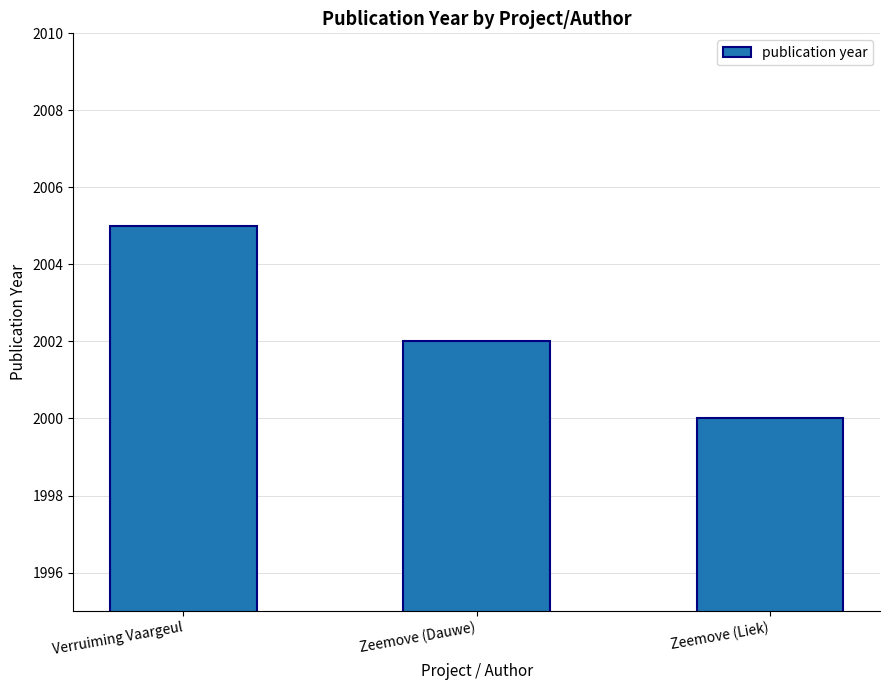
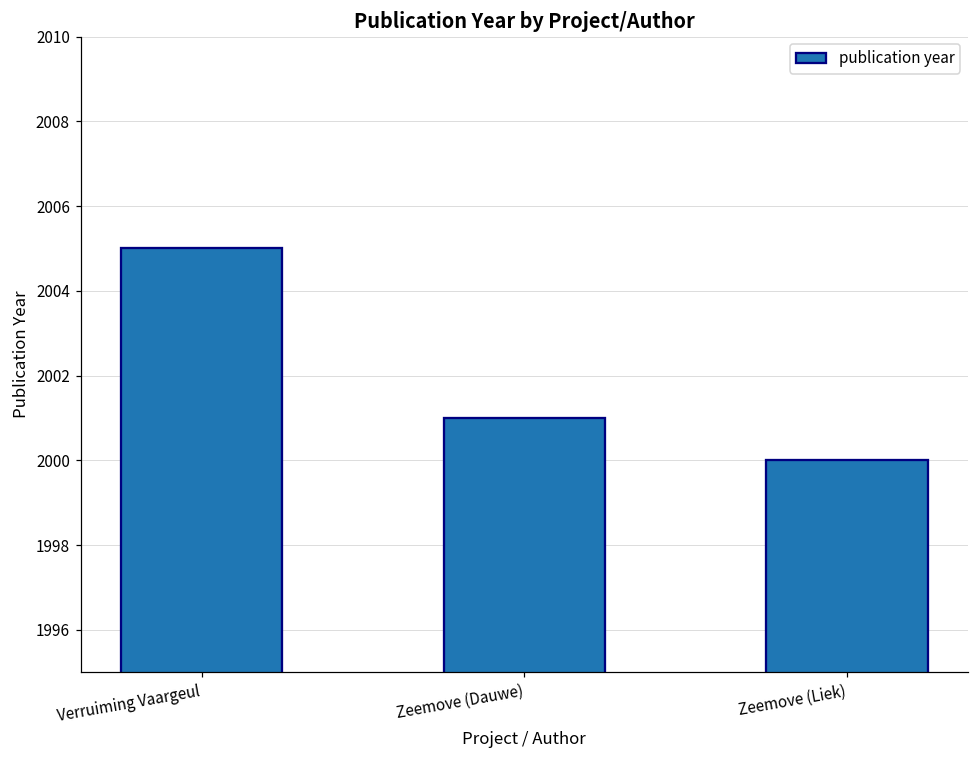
Zeemove (Dauwe): 2002 -> 2001
